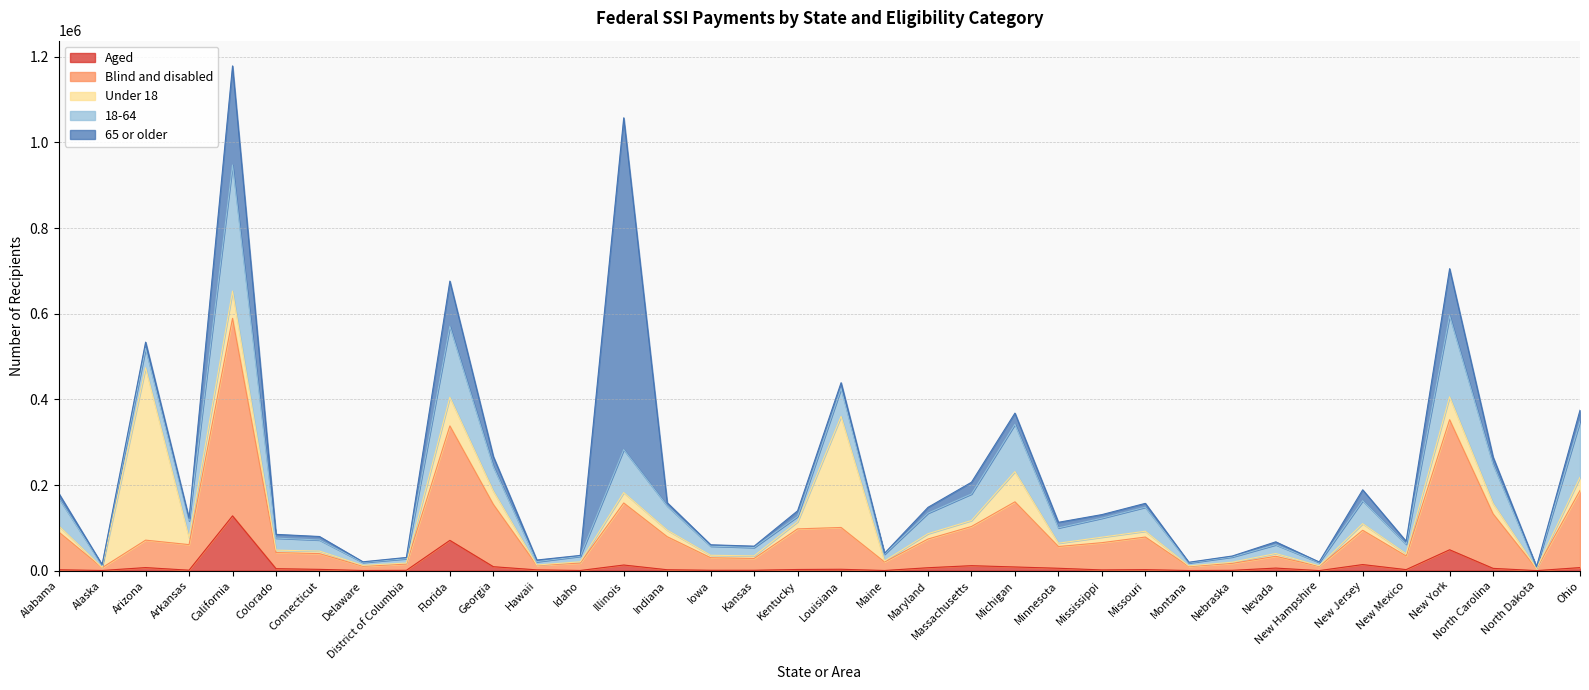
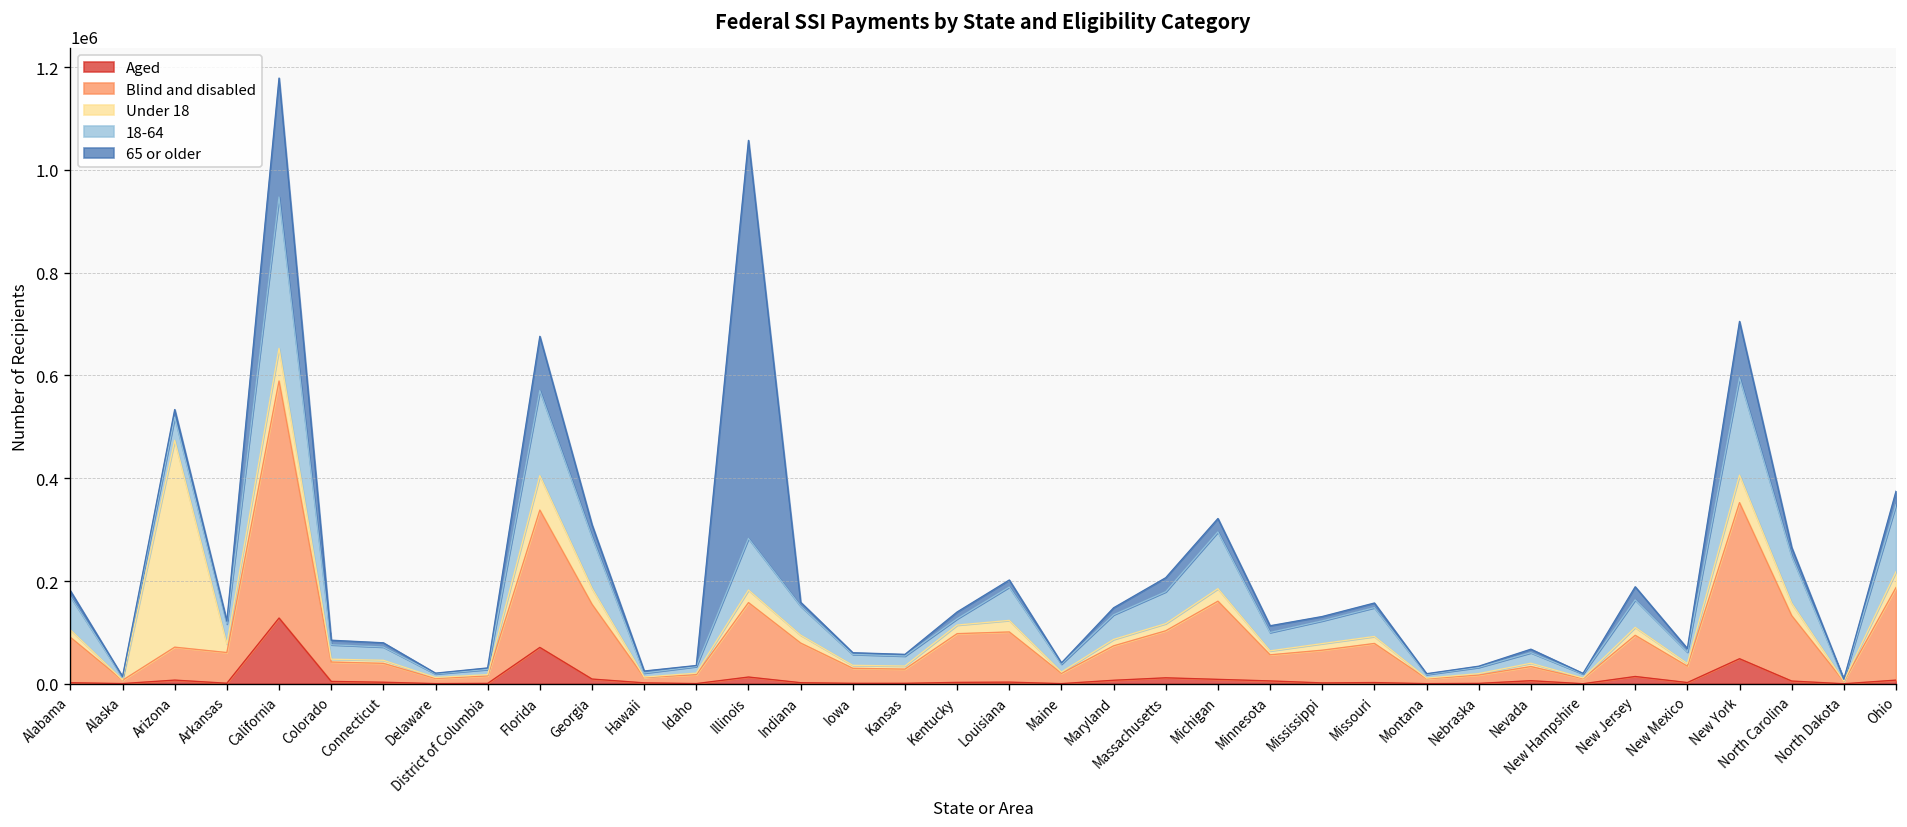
18-64, Georgia: 60000 -> 100000
Under 18, Louisiana: 260000 -> 20000
Under 18, Michigan: 70000 -> 20000
